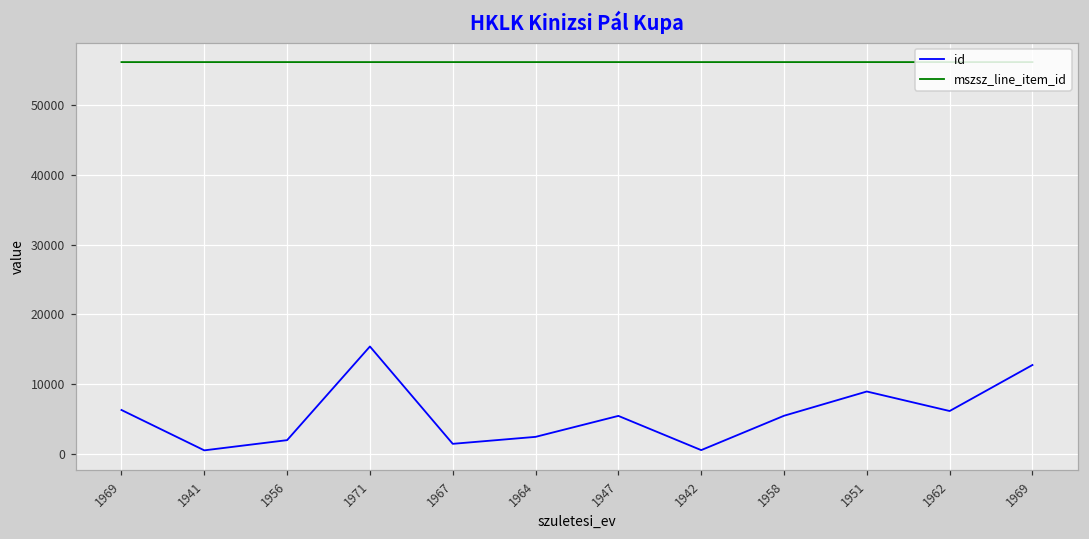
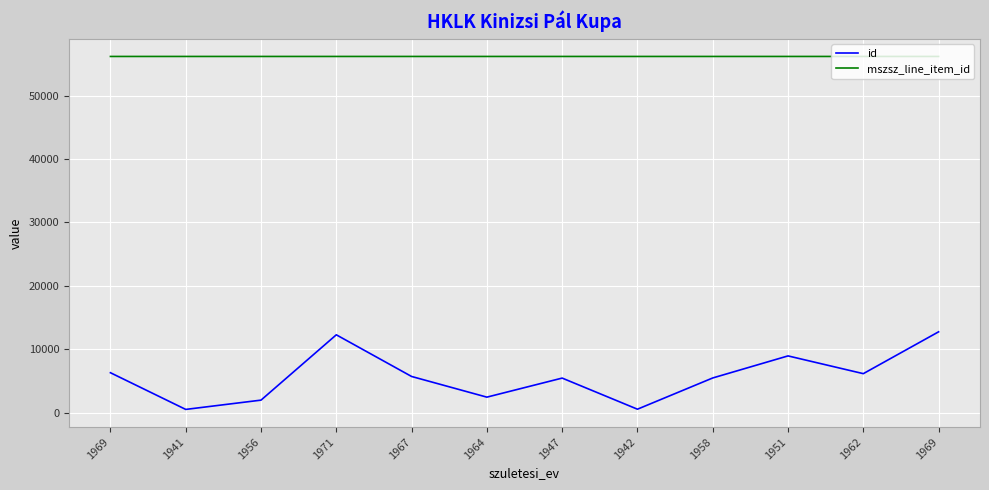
id, 1971: 15000 -> 12000
id, 1967: 1000 -> 6000
